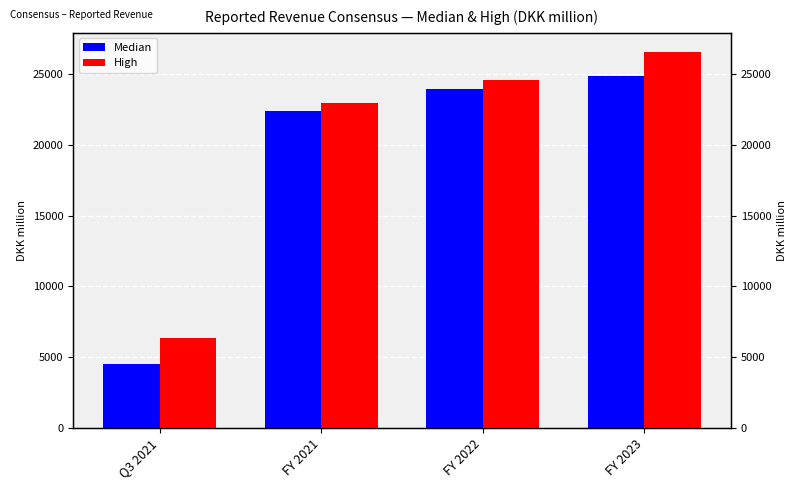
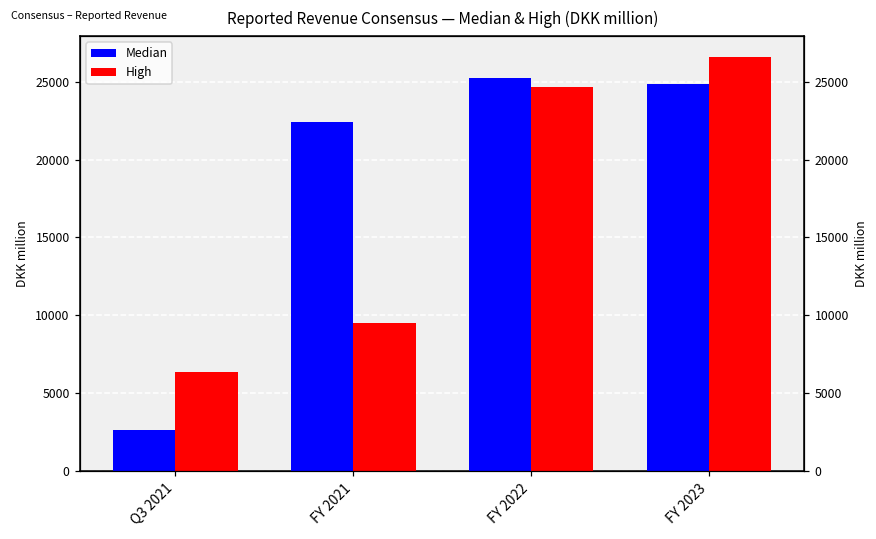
Median, Q3 2021: 4500 -> 2600
High, FY 2021: 22900 -> 9500
Median, FY 2022: 24000 -> 25300
